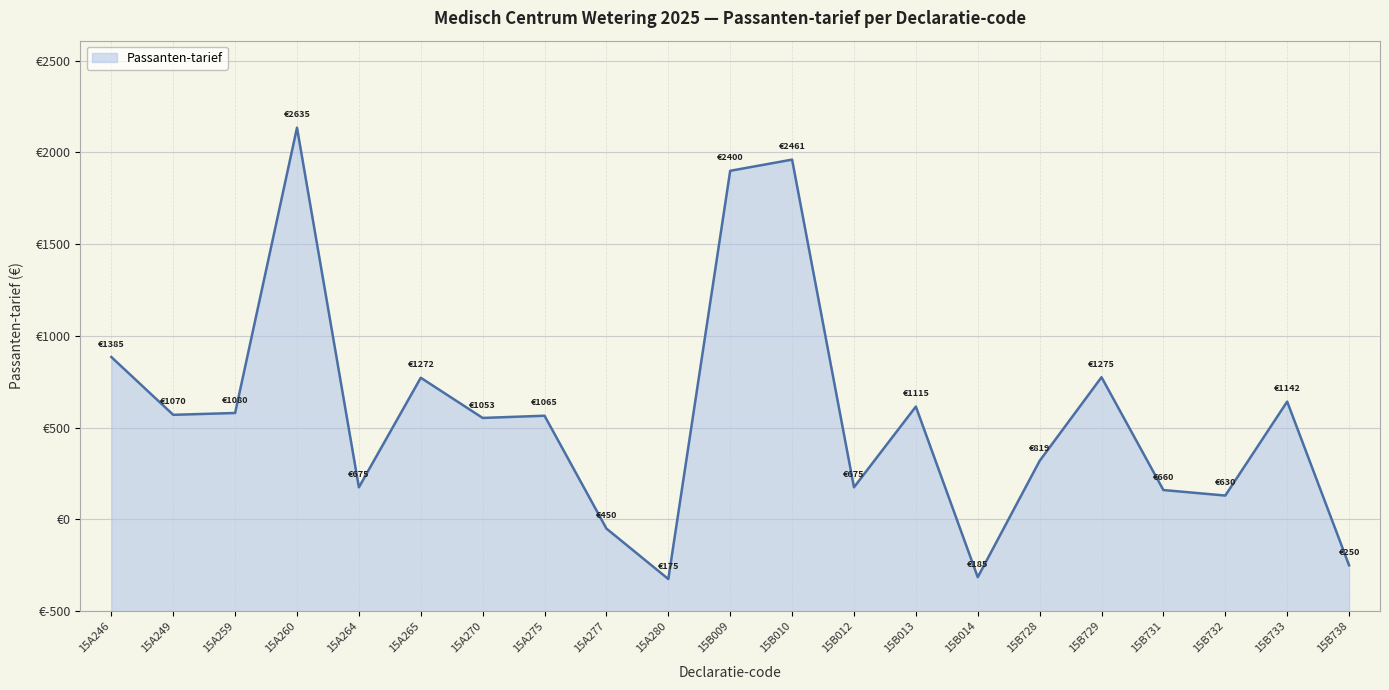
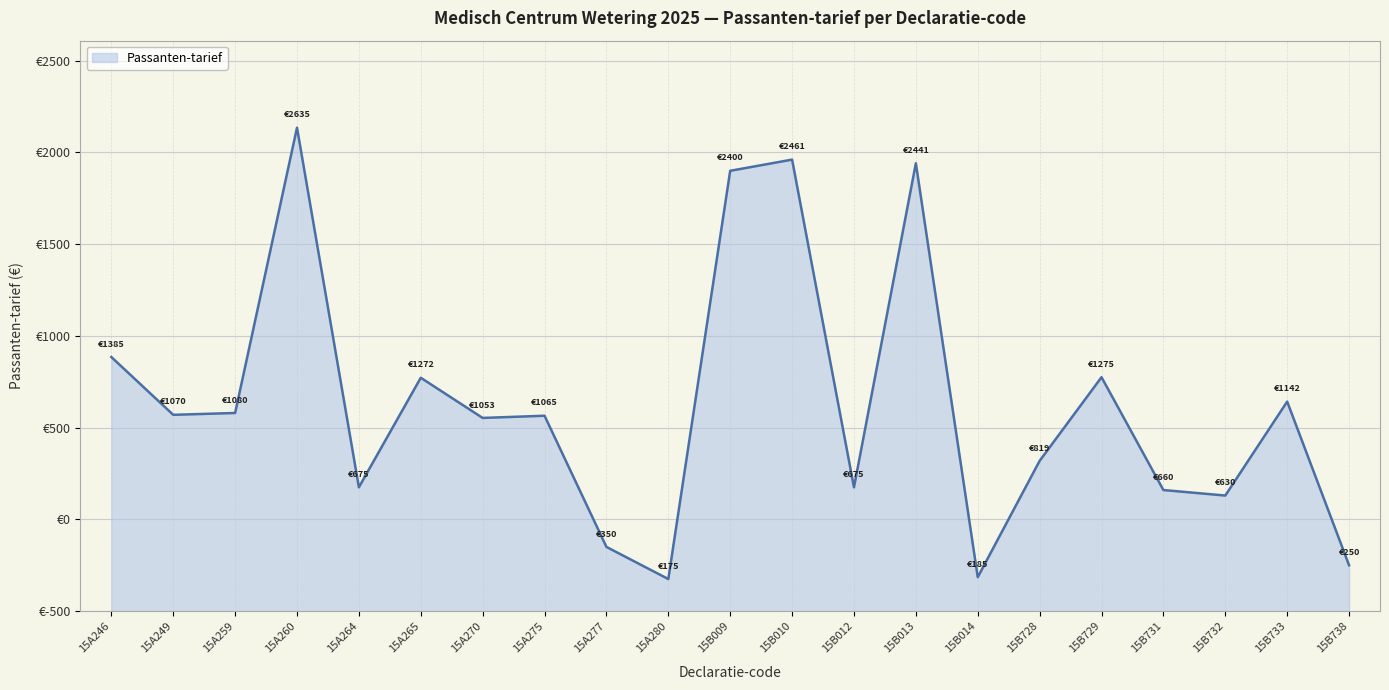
15A277: €450 -> €350
15B013: €1115 -> €2441
